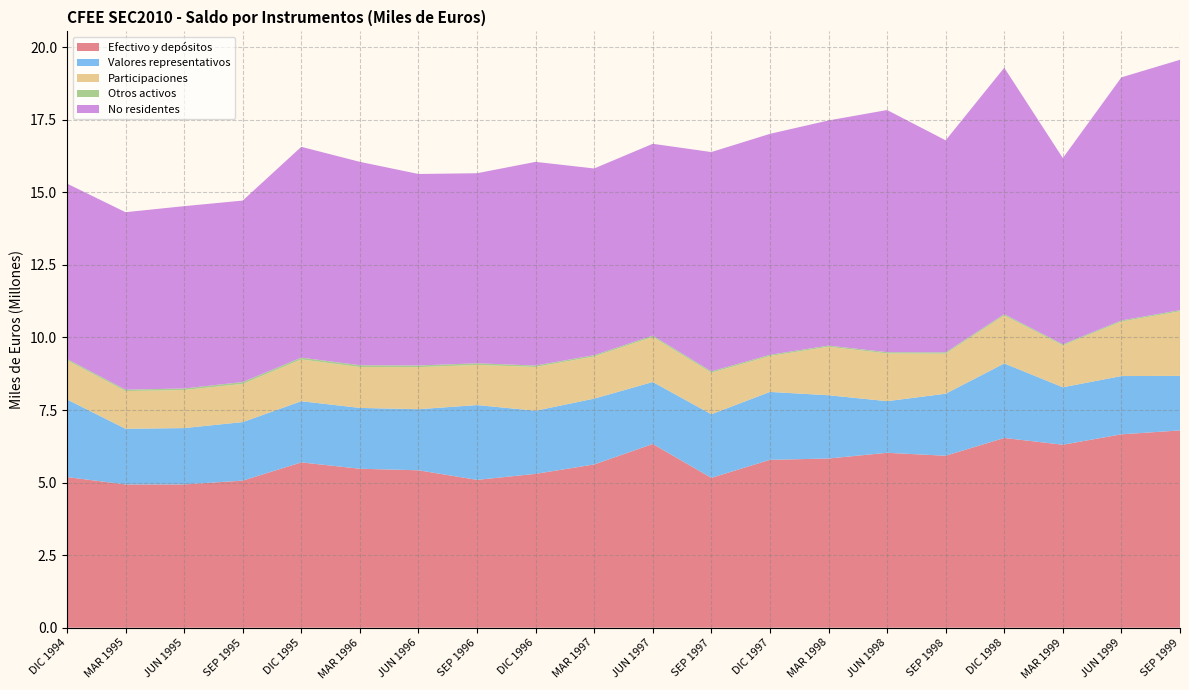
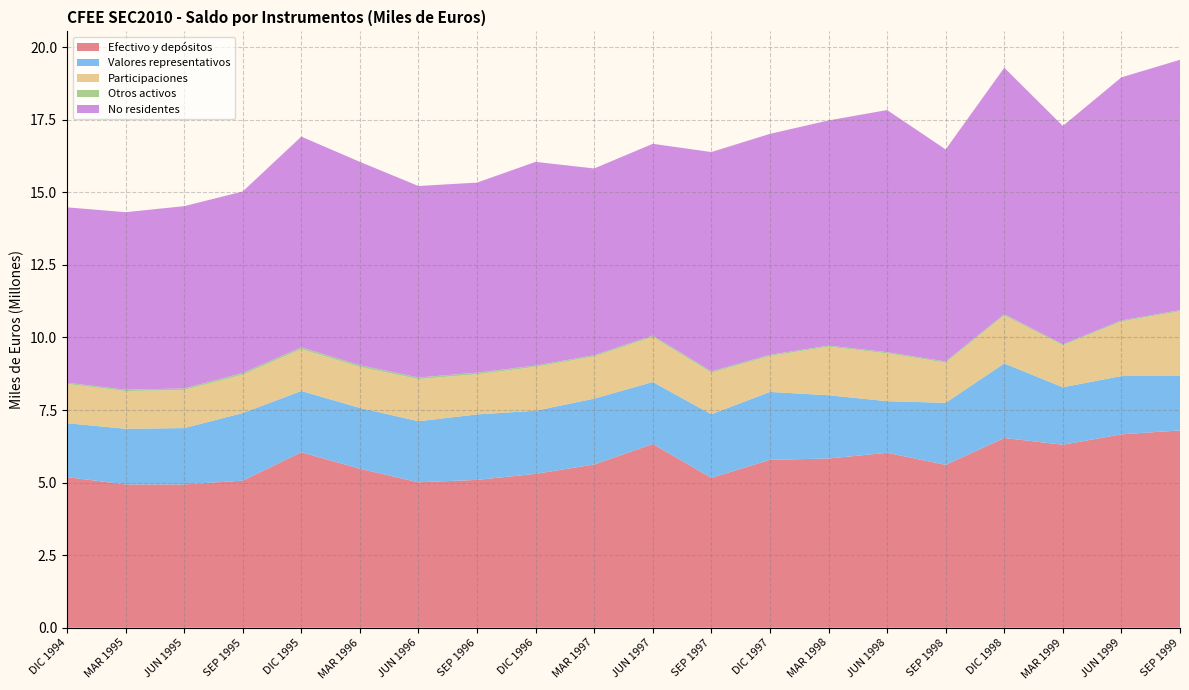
Valores representativos, DIC 1994: 2.7 -> 1.9
Valores representativos, SEP 1995: 2.0 -> 2.3
Efectivo y depósitos, DIC 1995: 5.7 -> 6.0
Efectivo y depósitos, JUN 1996: 5.4 -> 5.0
Valores representativos, SEP 1996: 2.6 -> 2.3
Efectivo y depósitos, SEP 1998: 5.9 -> 5.6
No residentes, MAR 1999: 6.4 -> 7.5
